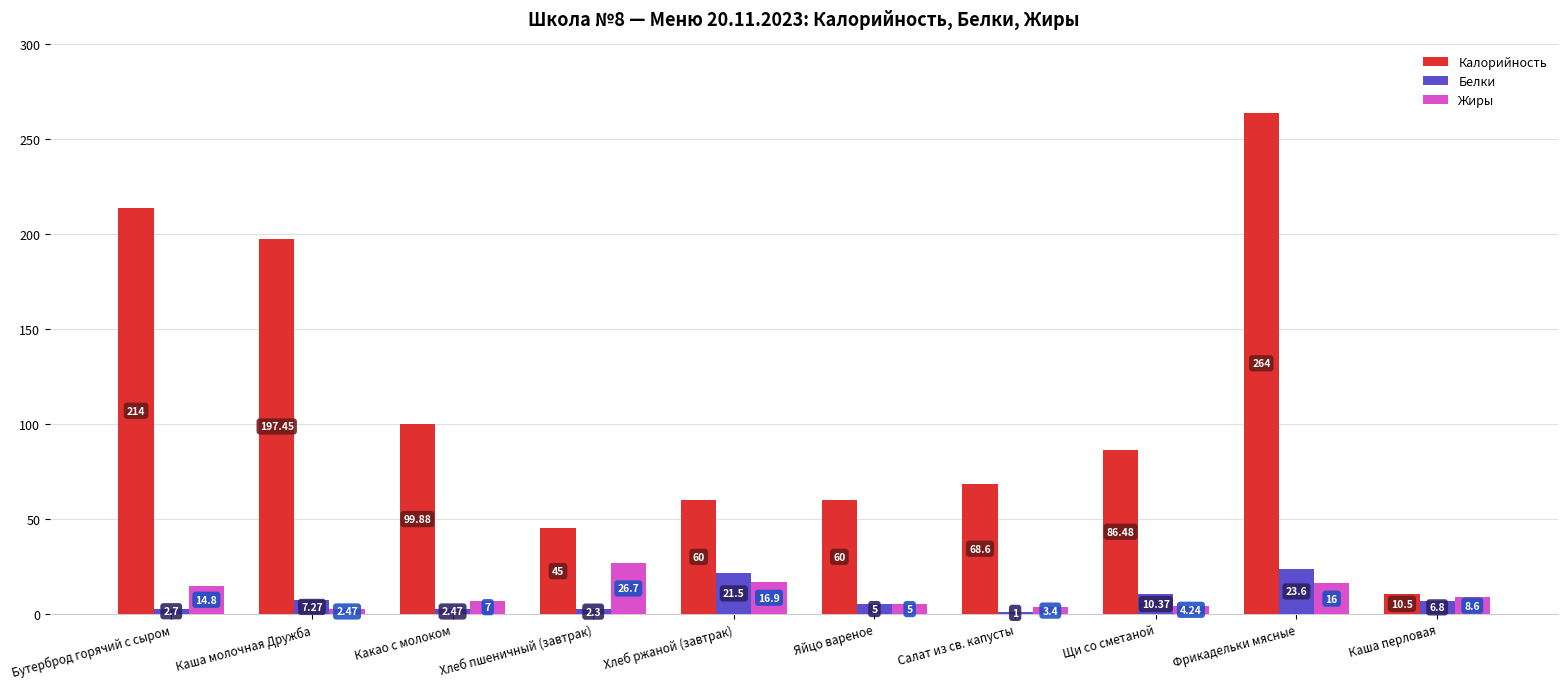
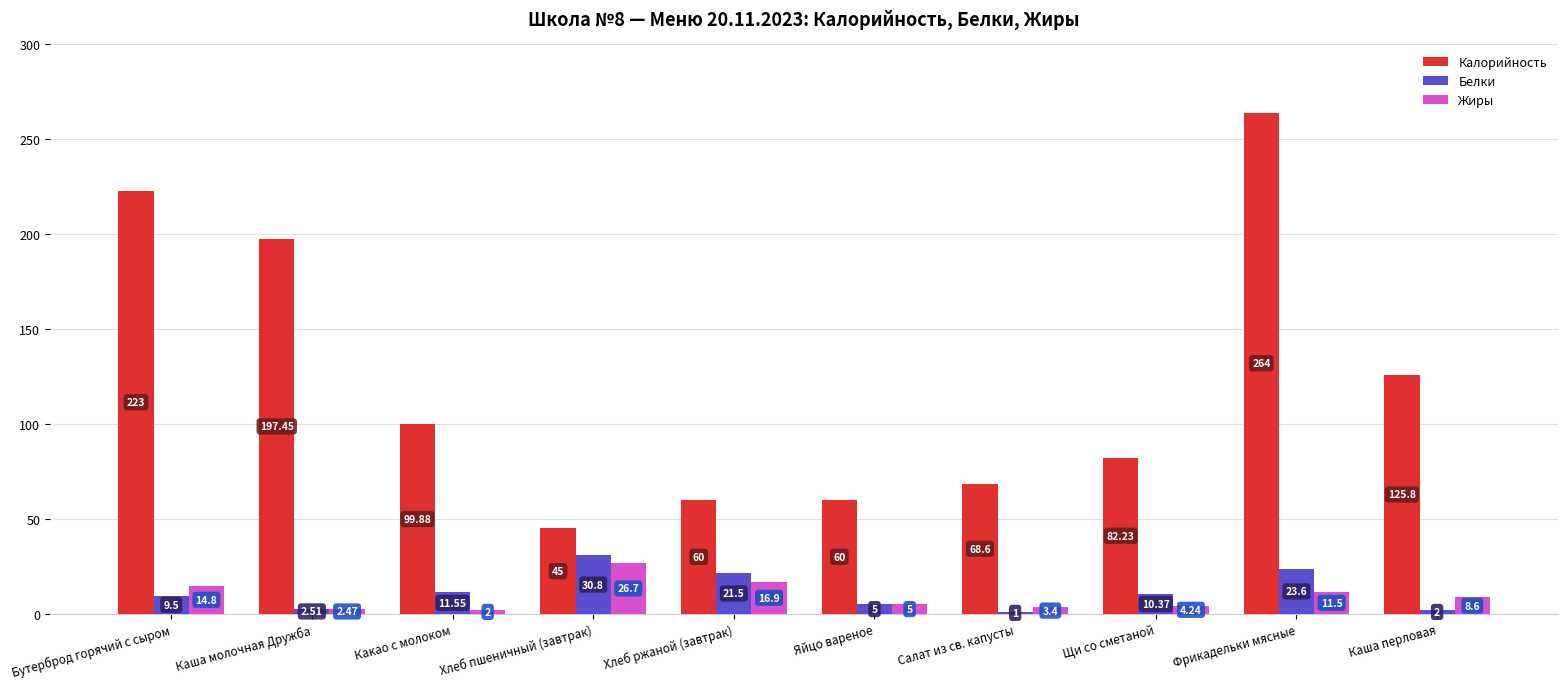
Калорийность, Бутерброд горячий с сыром: 214 -> 223
Белки, Бутерброд горячий с сыром: 2.7 -> 9.5
Белки, Каша молочная Дружба: 7.27 -> 2.51
Белки, Какао с молоком: 2.47 -> 11.55
Жиры, Какао с молоком: 7 -> 2
Белки, Хлеб пшеничный (завтрак): 2.3 -> 30.8
Калорийность, Щи со сметаной: 86.48 -> 82.23
Жиры, Фрикадельки мясные: 16 -> 11.5
Калорийность, Каша перловая: 10.5 -> 125.8
Белки, Каша перловая: 6.8 -> 2
